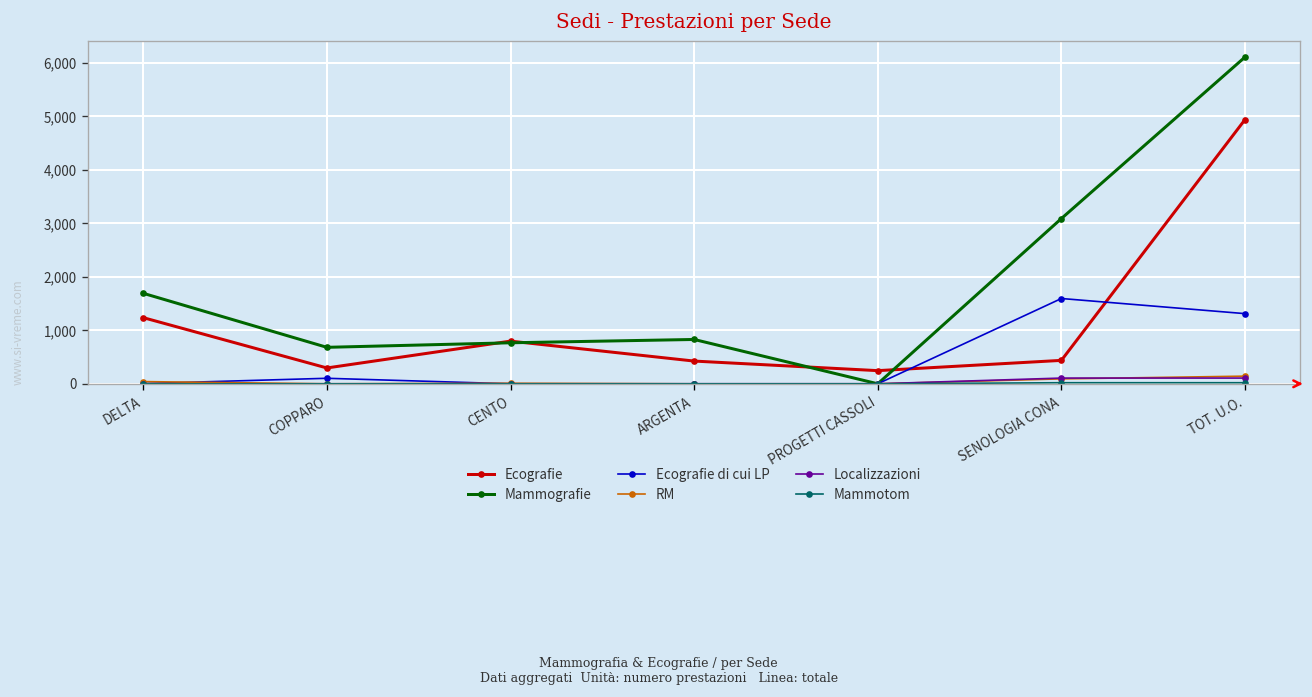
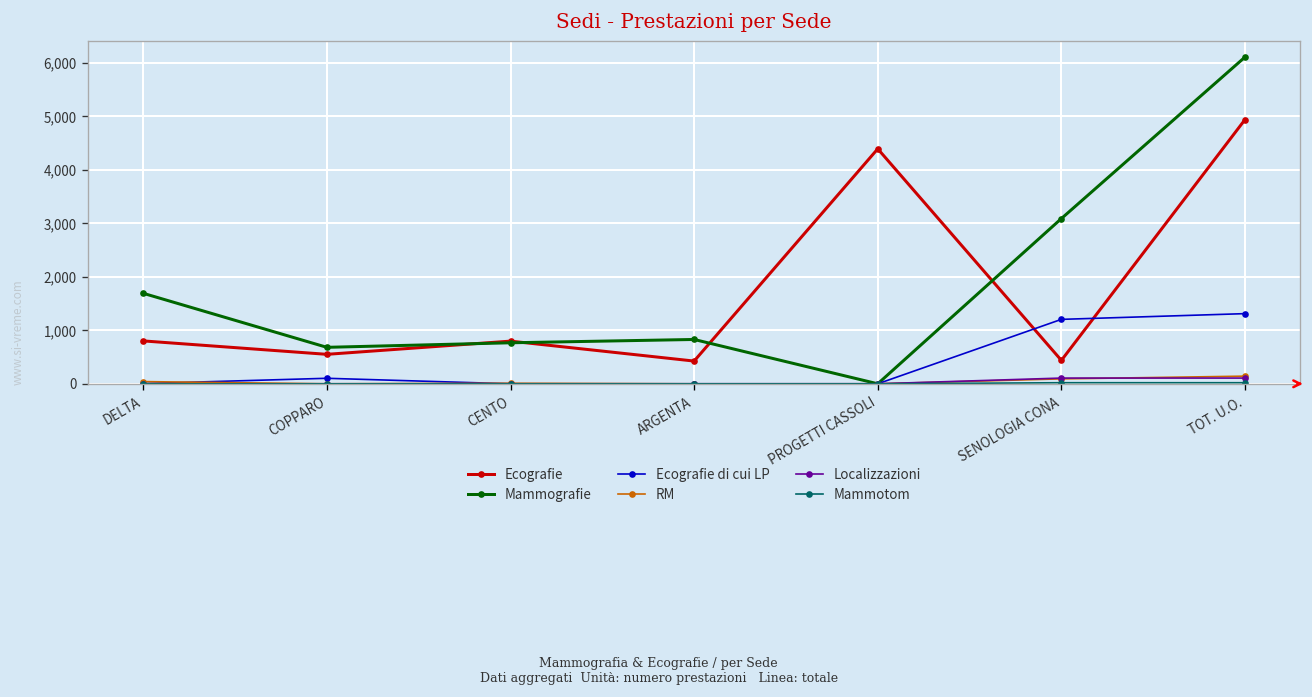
Ecografie, DELTA: 1,200 -> 800
Ecografie, COPPARO: 300 -> 600
Ecografie, PROGETTI CASSOLI: 200 -> 4,400
Ecografie di cui LP, SENOLOGIA CONA: 1,600 -> 1,200
